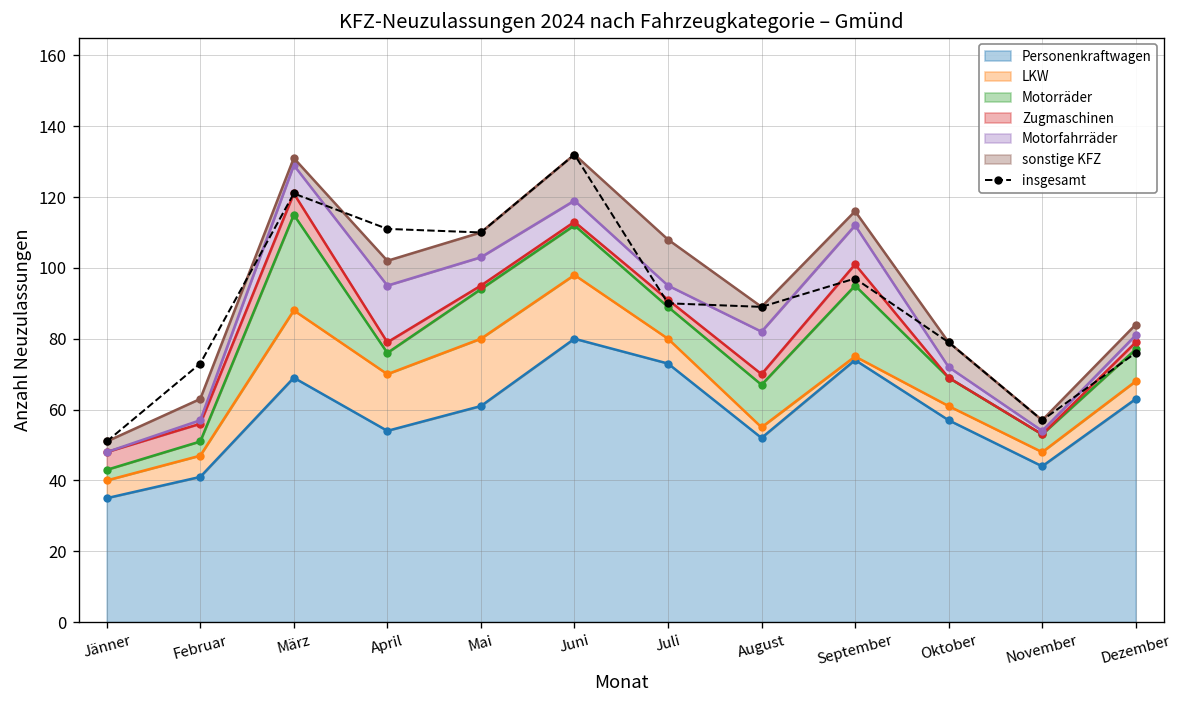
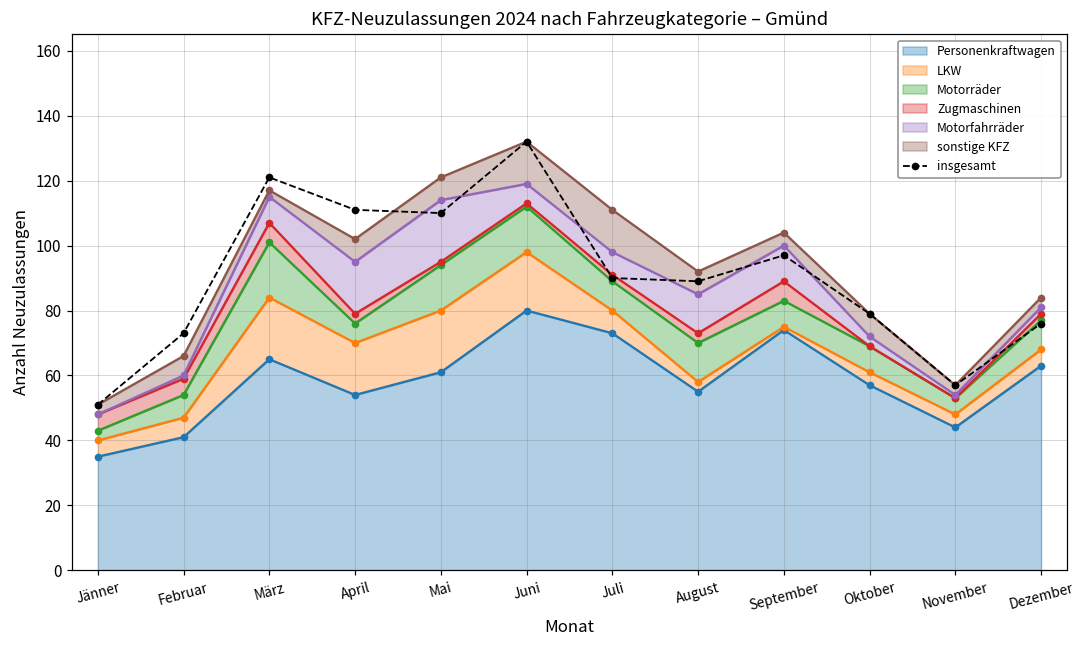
Motorräder, Februar: 4 -> 7
Personenkraftwagen, März: 69 -> 65
Motorräder, März: 27 -> 17
Motorfahrräder, Mai: 8 -> 19
Motorfahrräder, Juli: 4 -> 7
Personenkraftwagen, August: 52 -> 55
Motorräder, September: 20 -> 8
